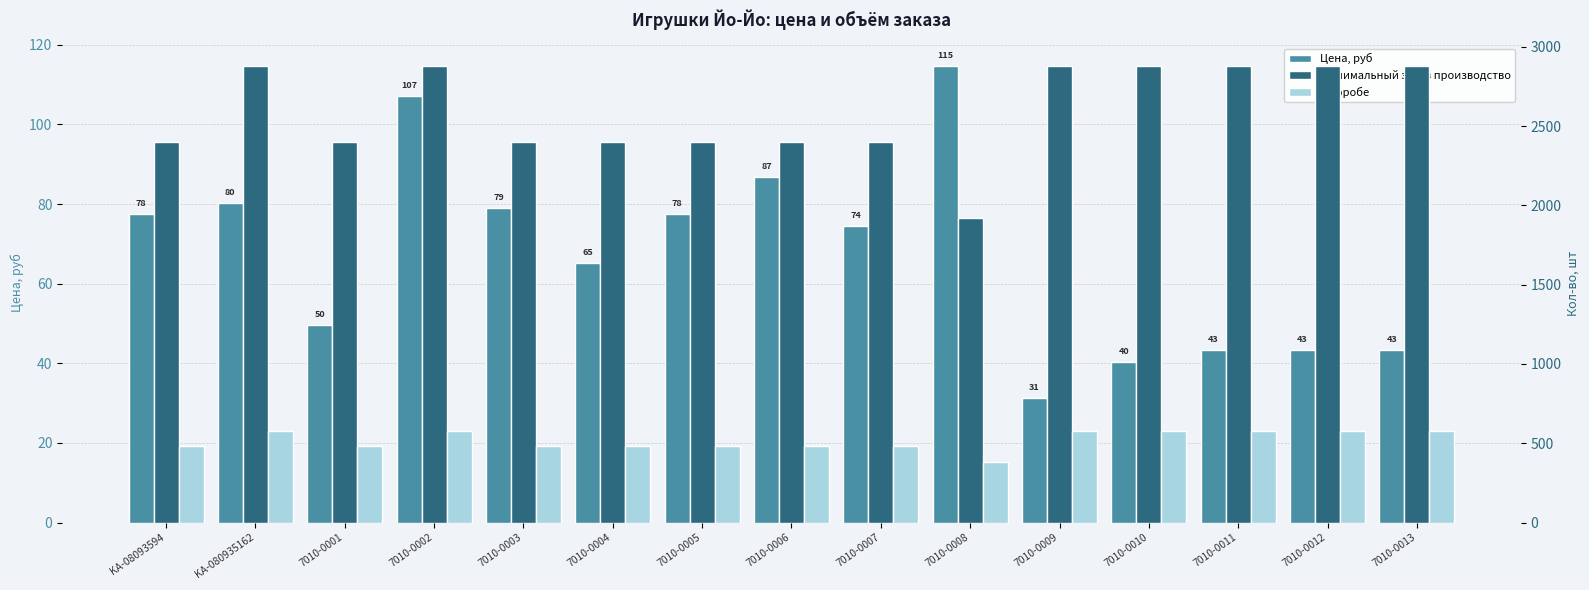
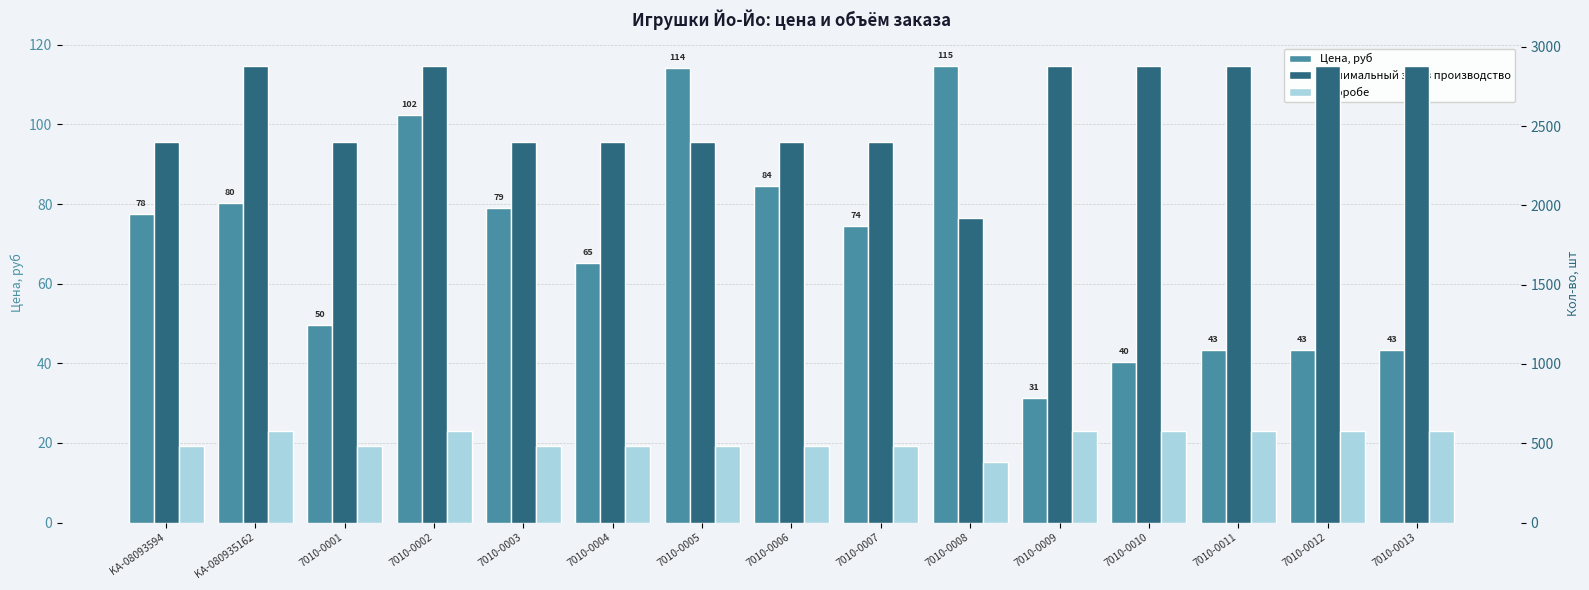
Цена, руб, 7010-0002: 107 -> 102
Цена, руб, 7010-0005: 78 -> 114
Цена, руб, 7010-0006: 87 -> 84
